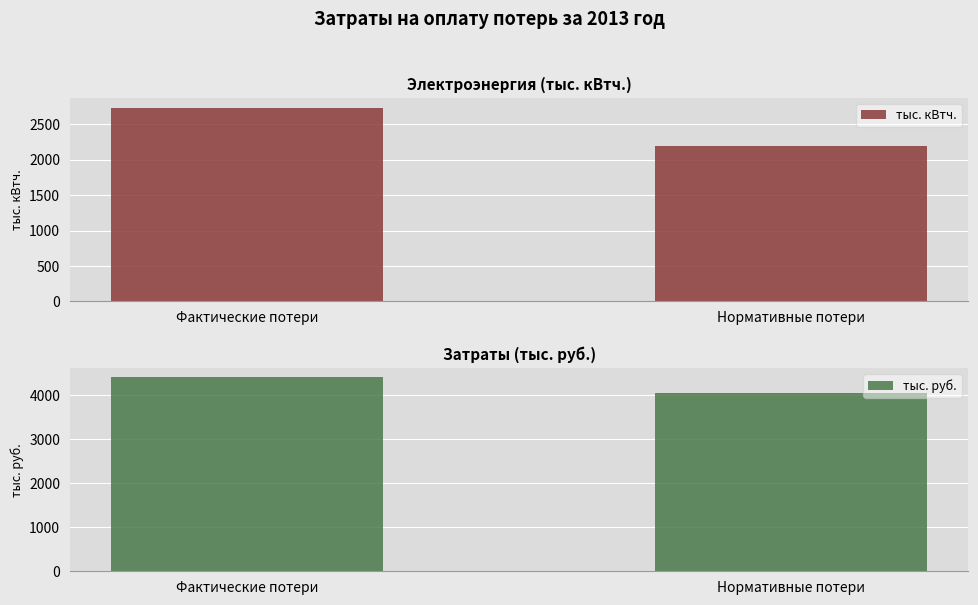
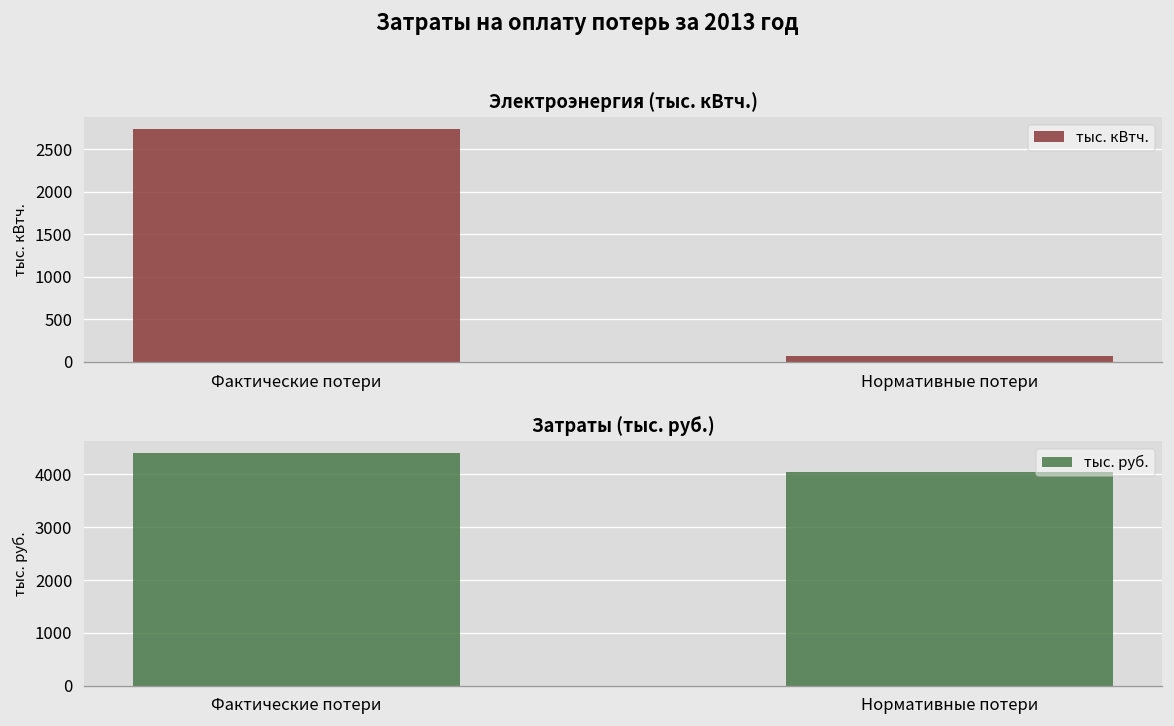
Электроэнергия (тыс. кВтч.), Нормативные потери: 2200 -> 100
